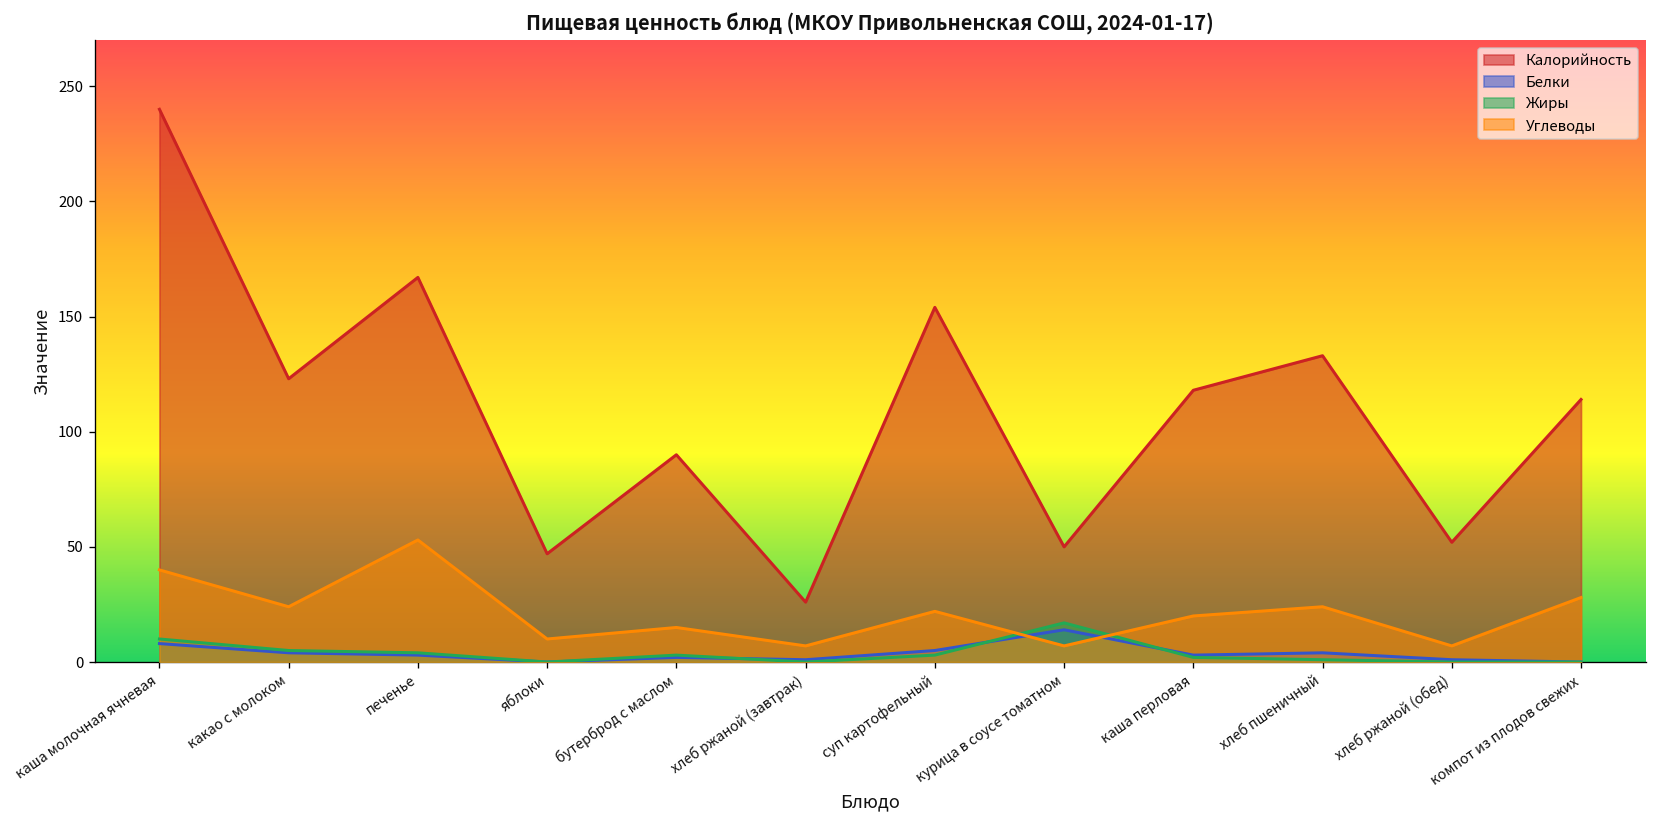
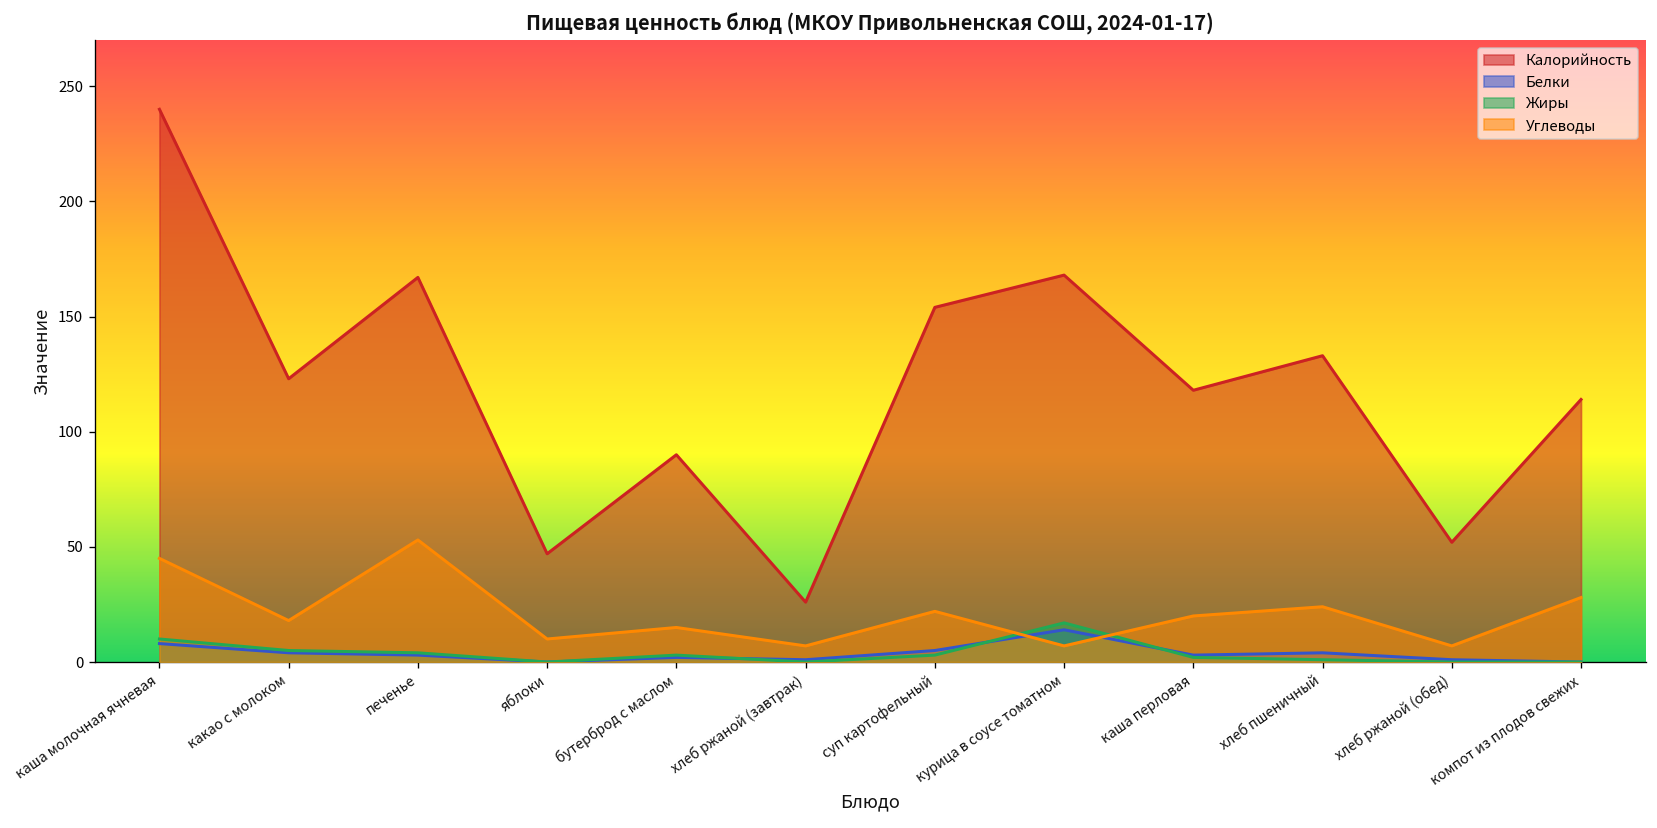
Углеводы, каша молочная ячневая: 40 -> 45
Углеводы, какао с молоком: 24 -> 18
Калорийность, курица в соусе томатном: 50 -> 168
